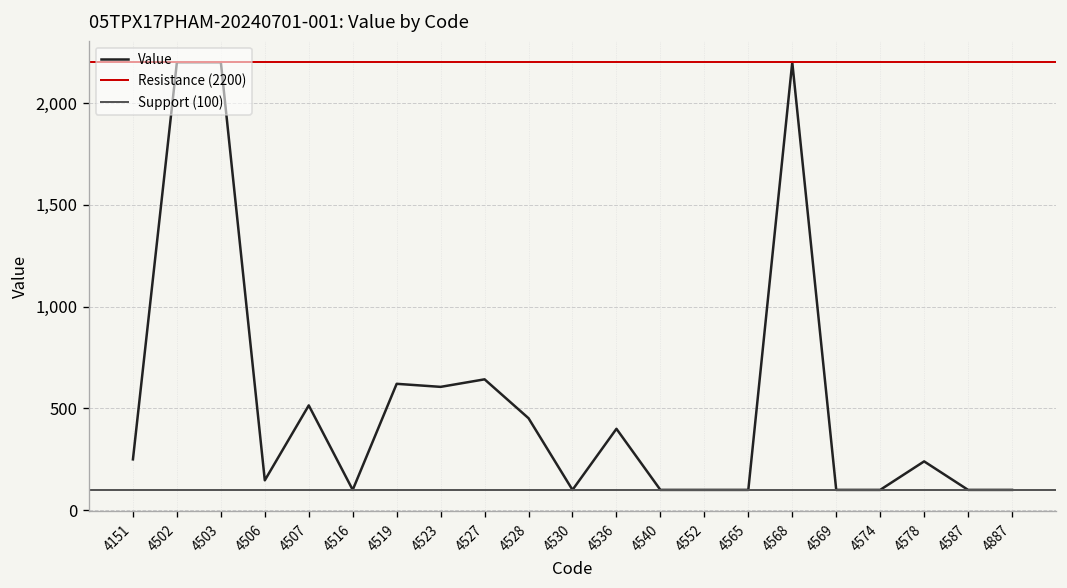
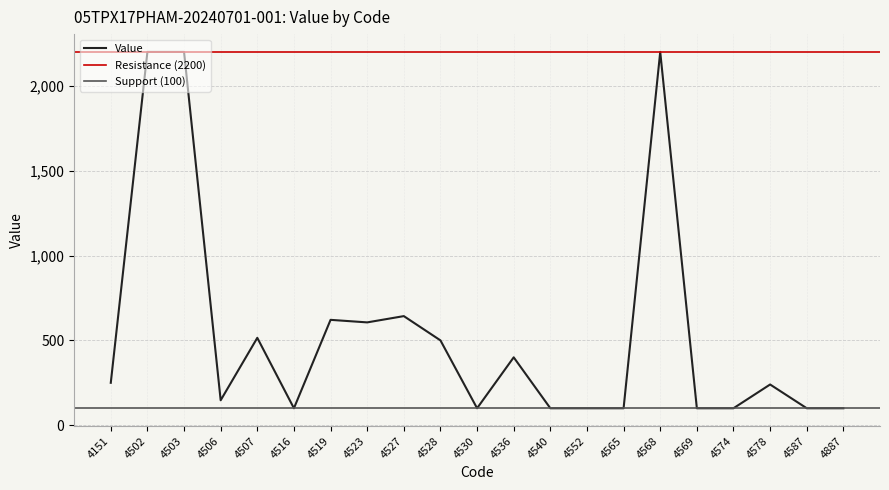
4528: 450 -> 500
